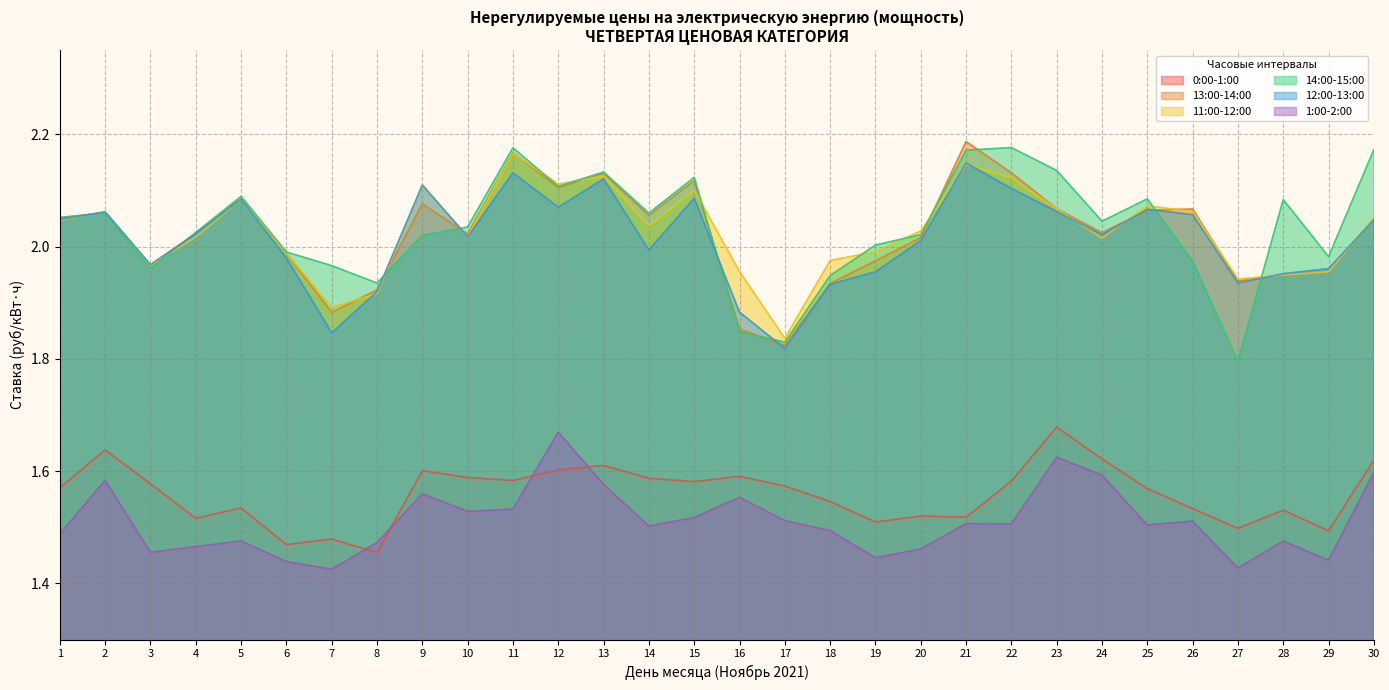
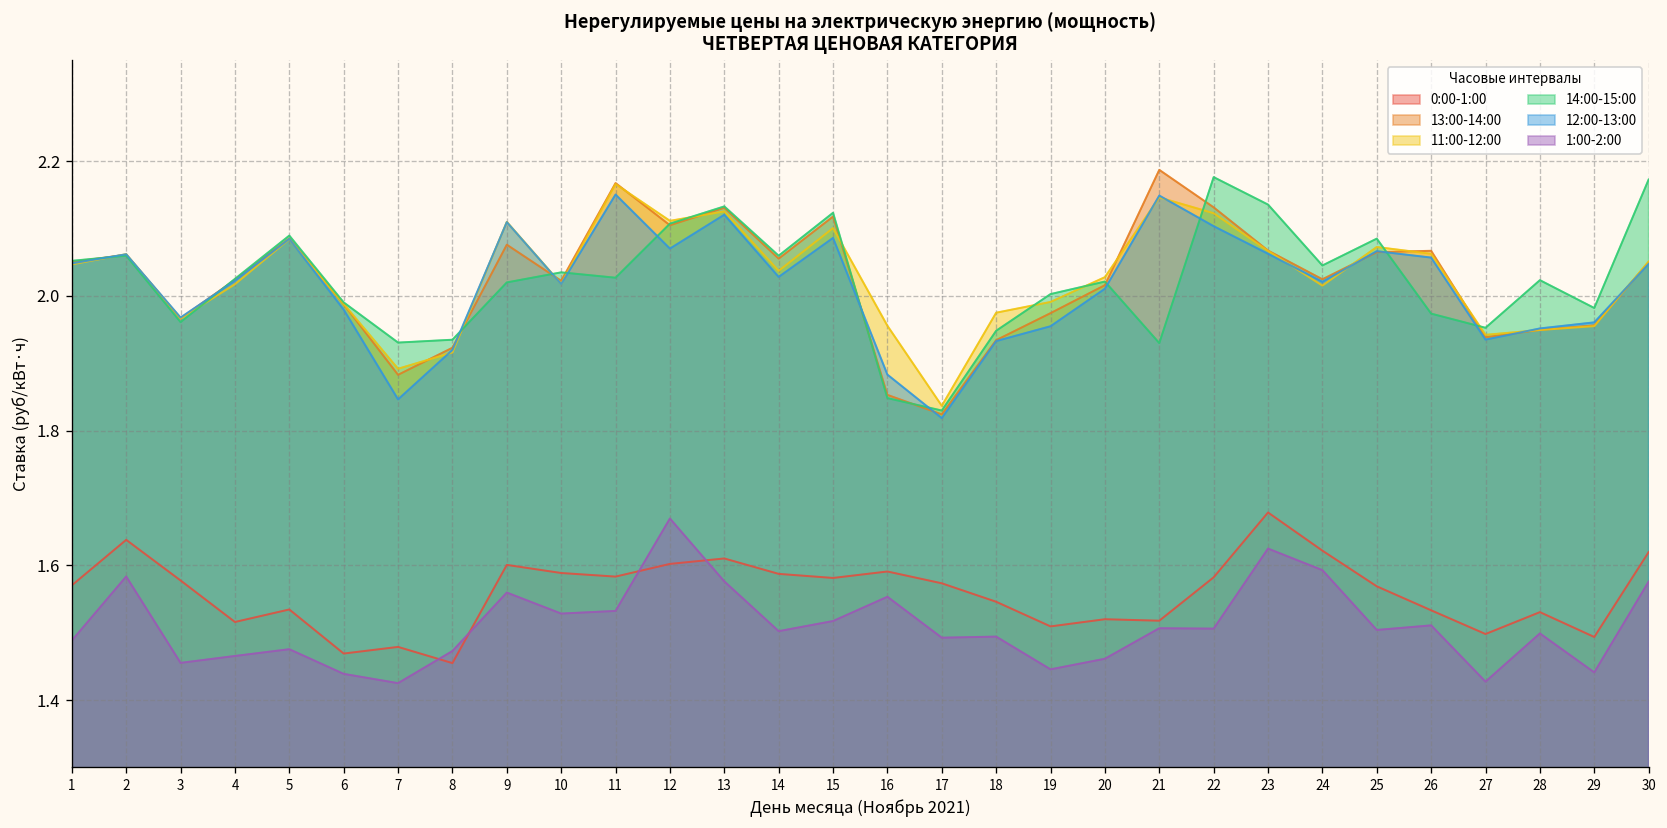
14:00-15:00, 7: 1.97 -> 1.93
14:00-15:00, 11: 2.18 -> 2.03
12:00-13:00, 11: 2.13 -> 2.15
12:00-13:00, 14: 1.99 -> 2.03
1:00-2:00, 17: 1.51 -> 1.49
14:00-15:00, 21: 2.17 -> 1.93
14:00-15:00, 27: 1.80 -> 1.95
14:00-15:00, 28: 2.08 -> 2.02
1:00-2:00, 28: 1.48 -> 1.50
1:00-2:00, 30: 1.60 -> 1.58
